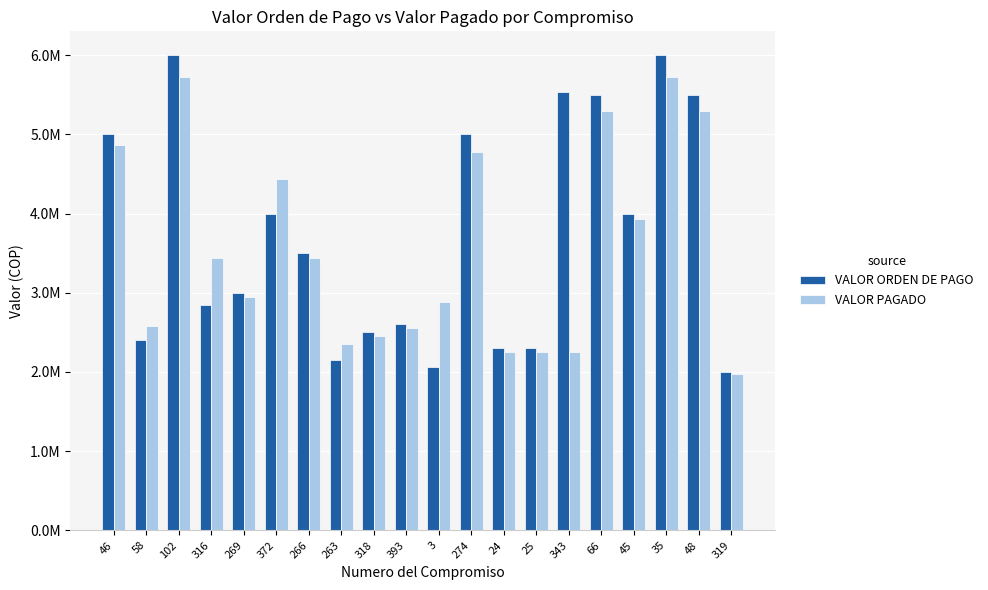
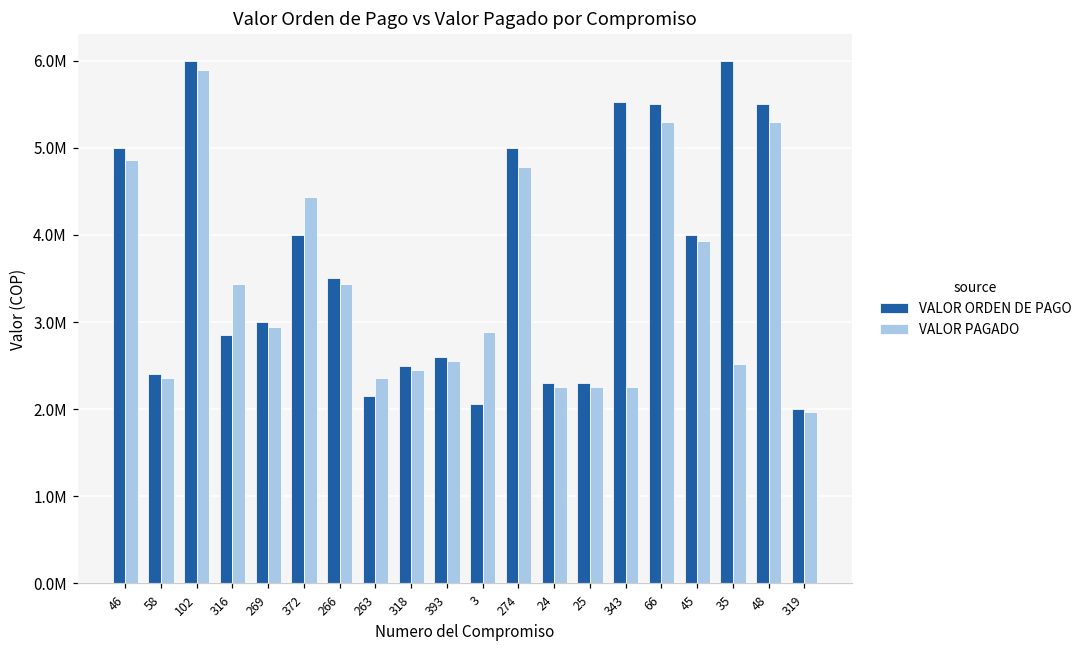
VALOR PAGADO, 58: 2600000 -> 2400000
VALOR PAGADO, 102: 5700000 -> 5900000
VALOR PAGADO, 35: 5700000 -> 2500000
